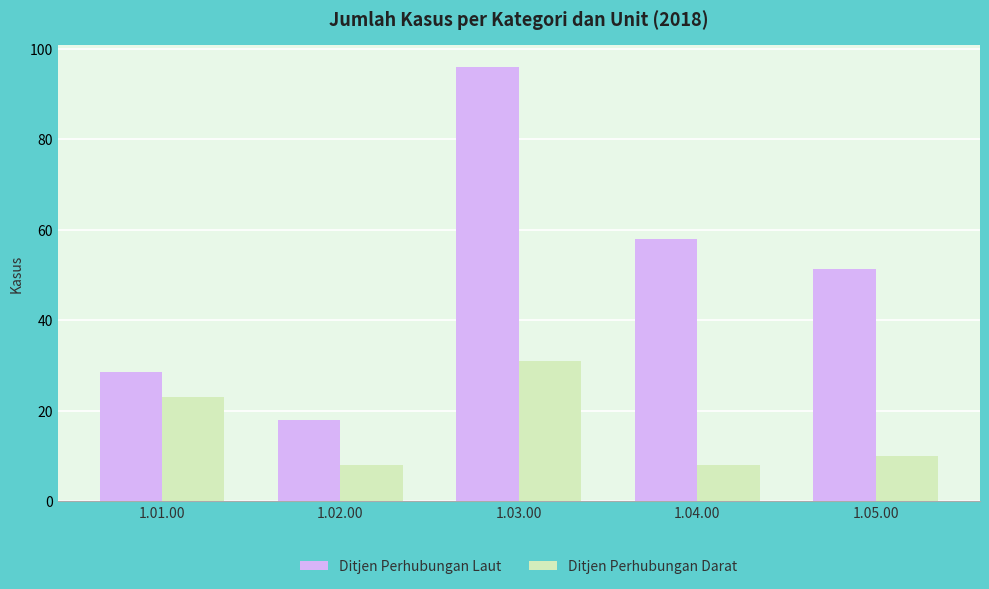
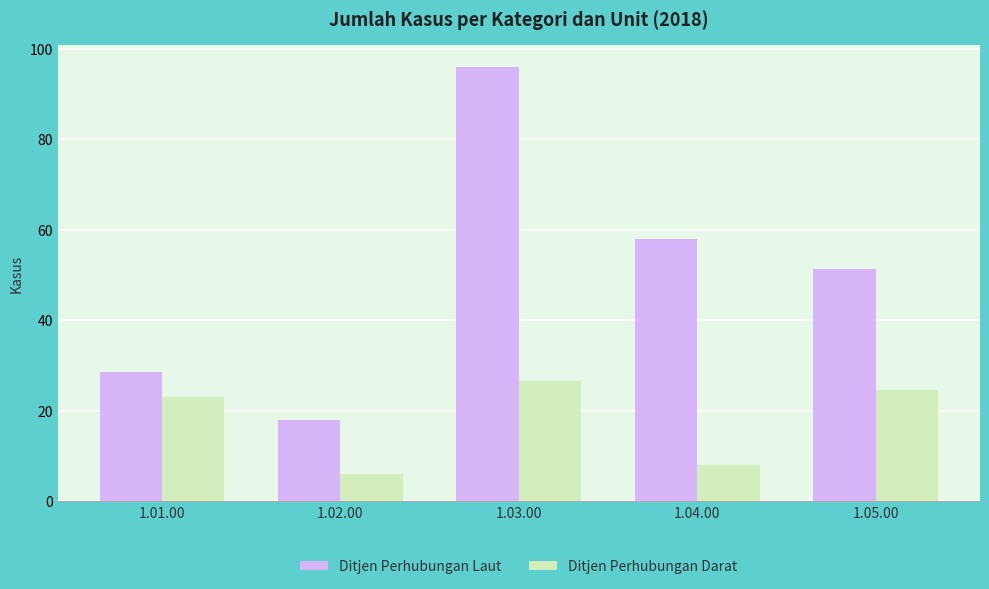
Ditjen Perhubungan Darat, 1.02.00: 8 -> 6
Ditjen Perhubungan Darat, 1.03.00: 31 -> 27
Ditjen Perhubungan Darat, 1.05.00: 10 -> 25
